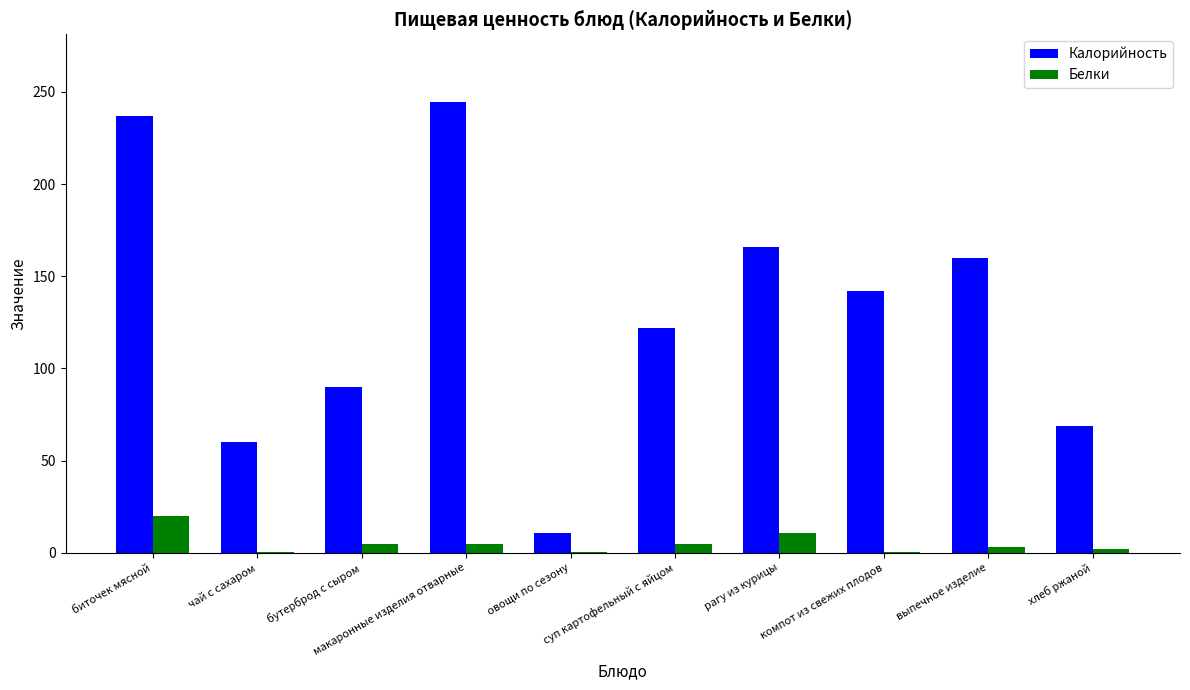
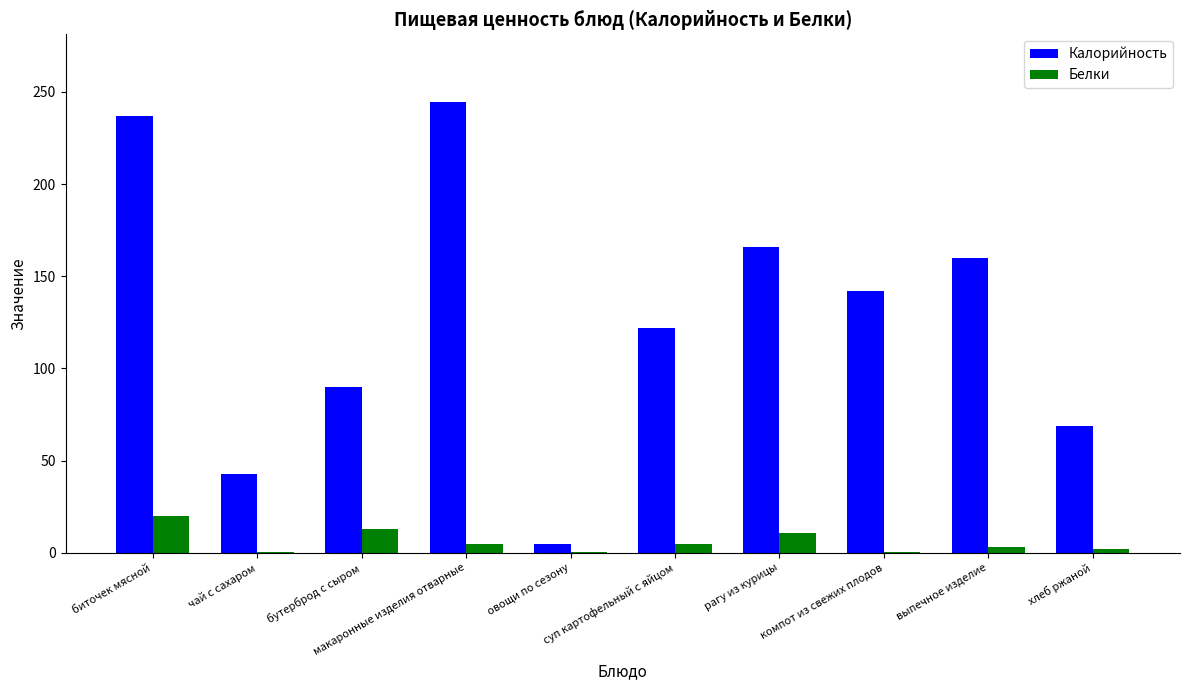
Калорийность, чай с сахаром: 60 -> 43
Белки, бутерброд с сыром: 5 -> 13
Калорийность, овощи по сезону: 11 -> 5
